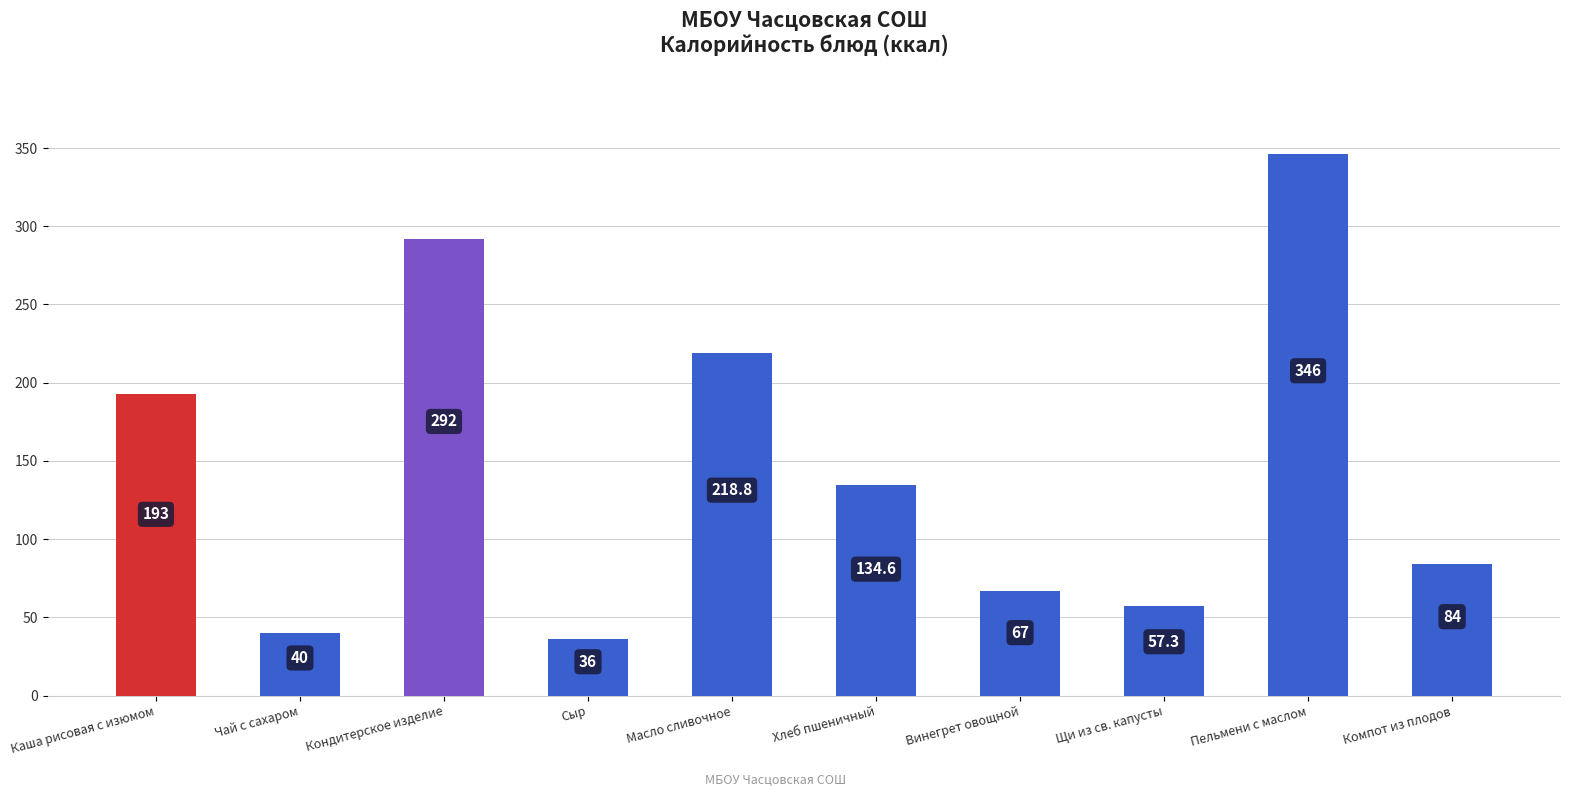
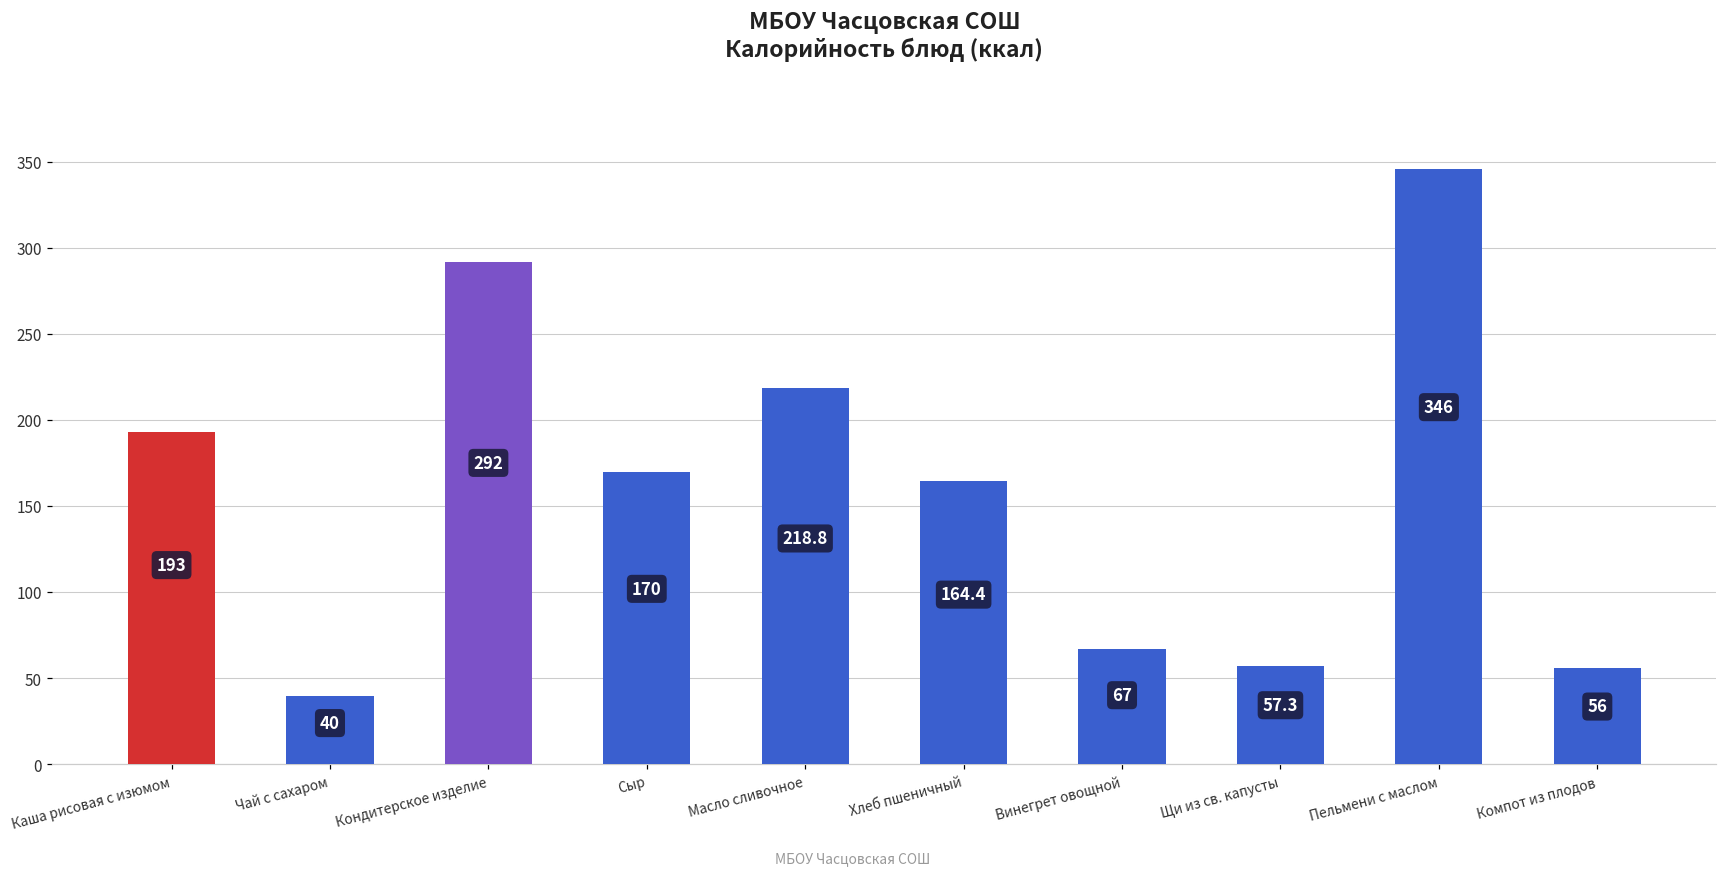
Сыр: 36 -> 170
Хлеб пшеничный: 134.6 -> 164.4
Компот из плодов: 84 -> 56
